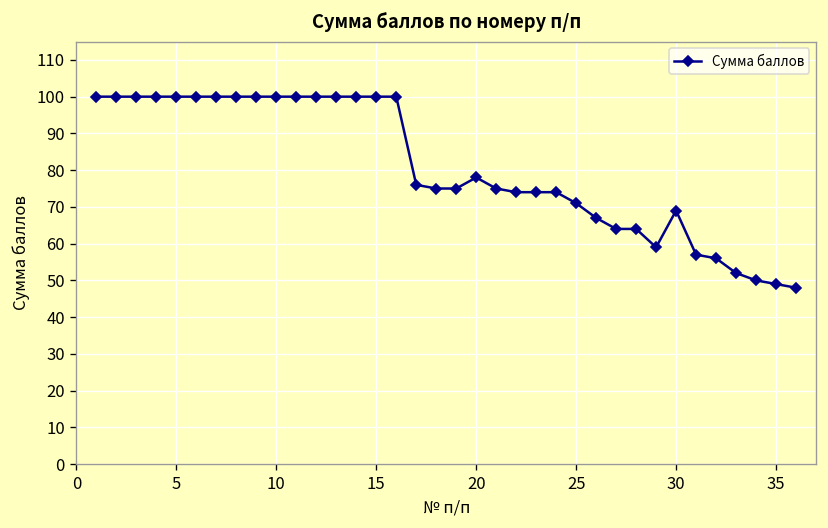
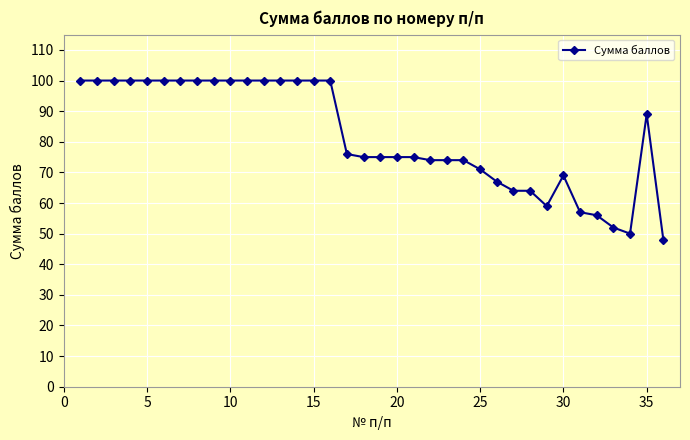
20: 78 -> 75
35: 49 -> 89
